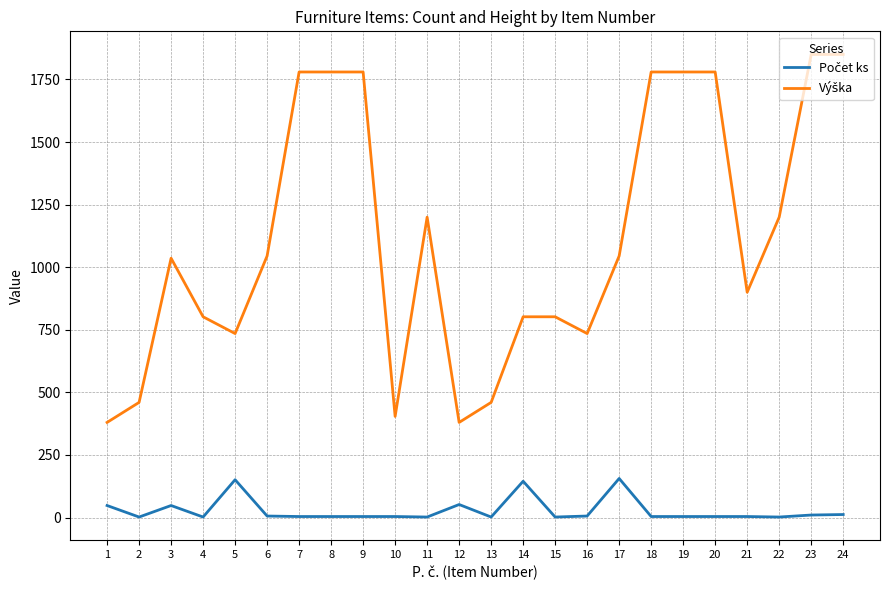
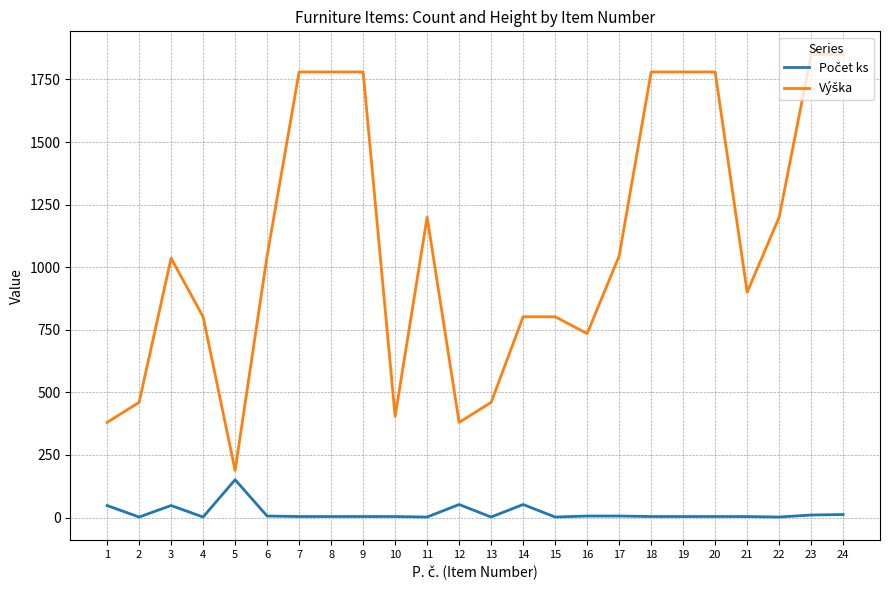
Výška, 5: 740 -> 190
Počet ks, 14: 150 -> 50
Počet ks, 17: 160 -> 10
